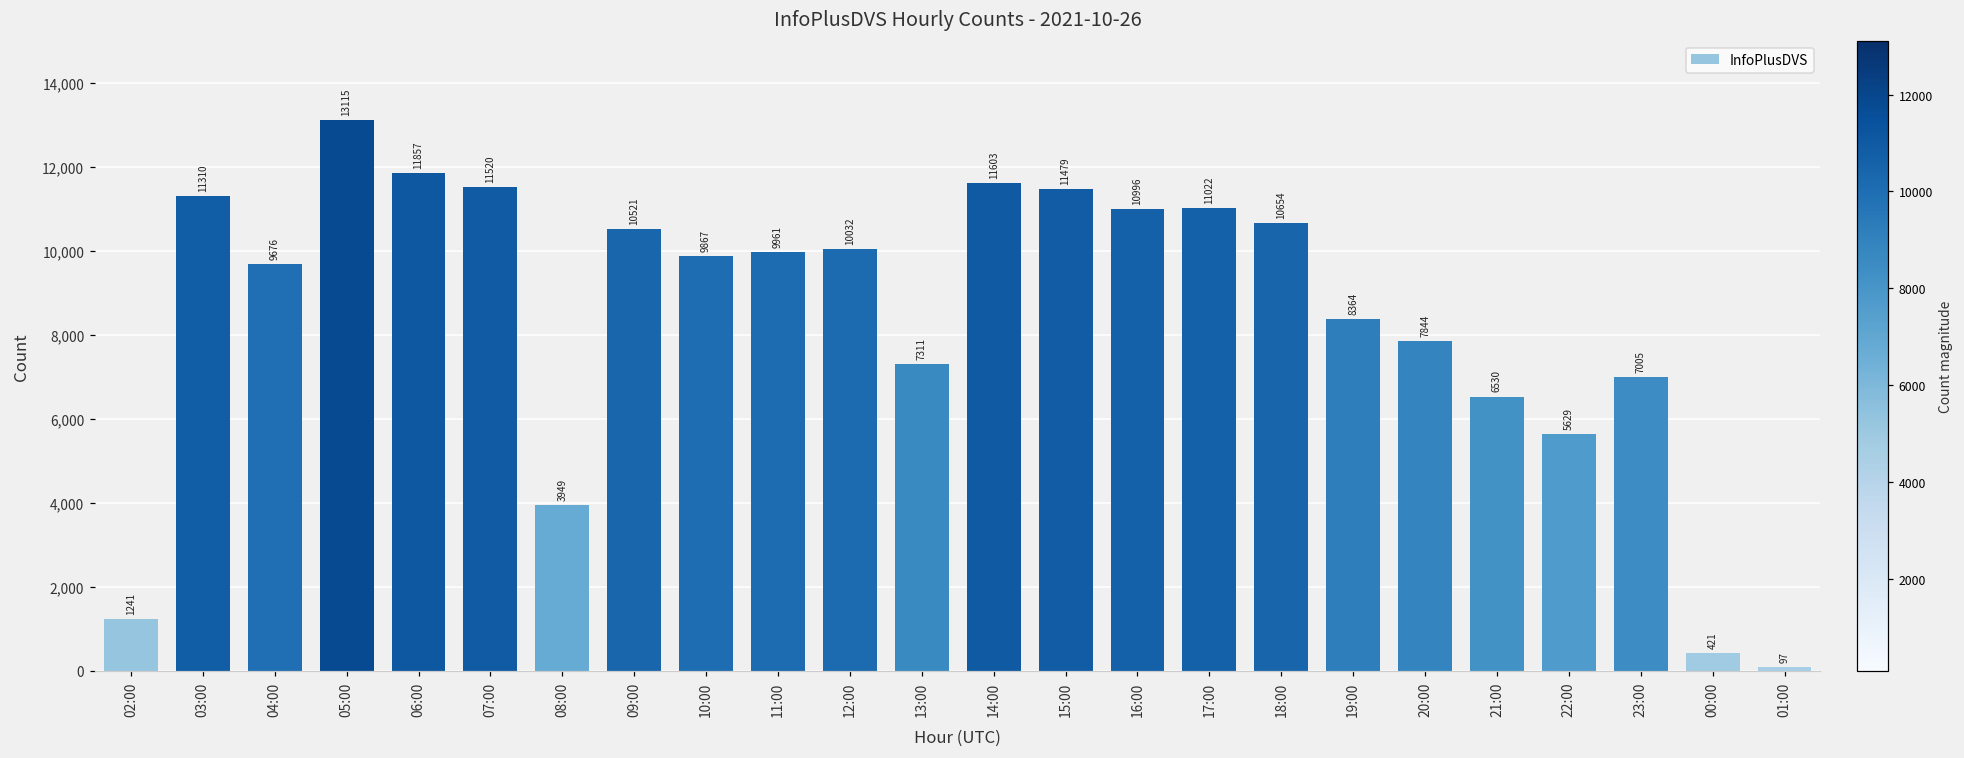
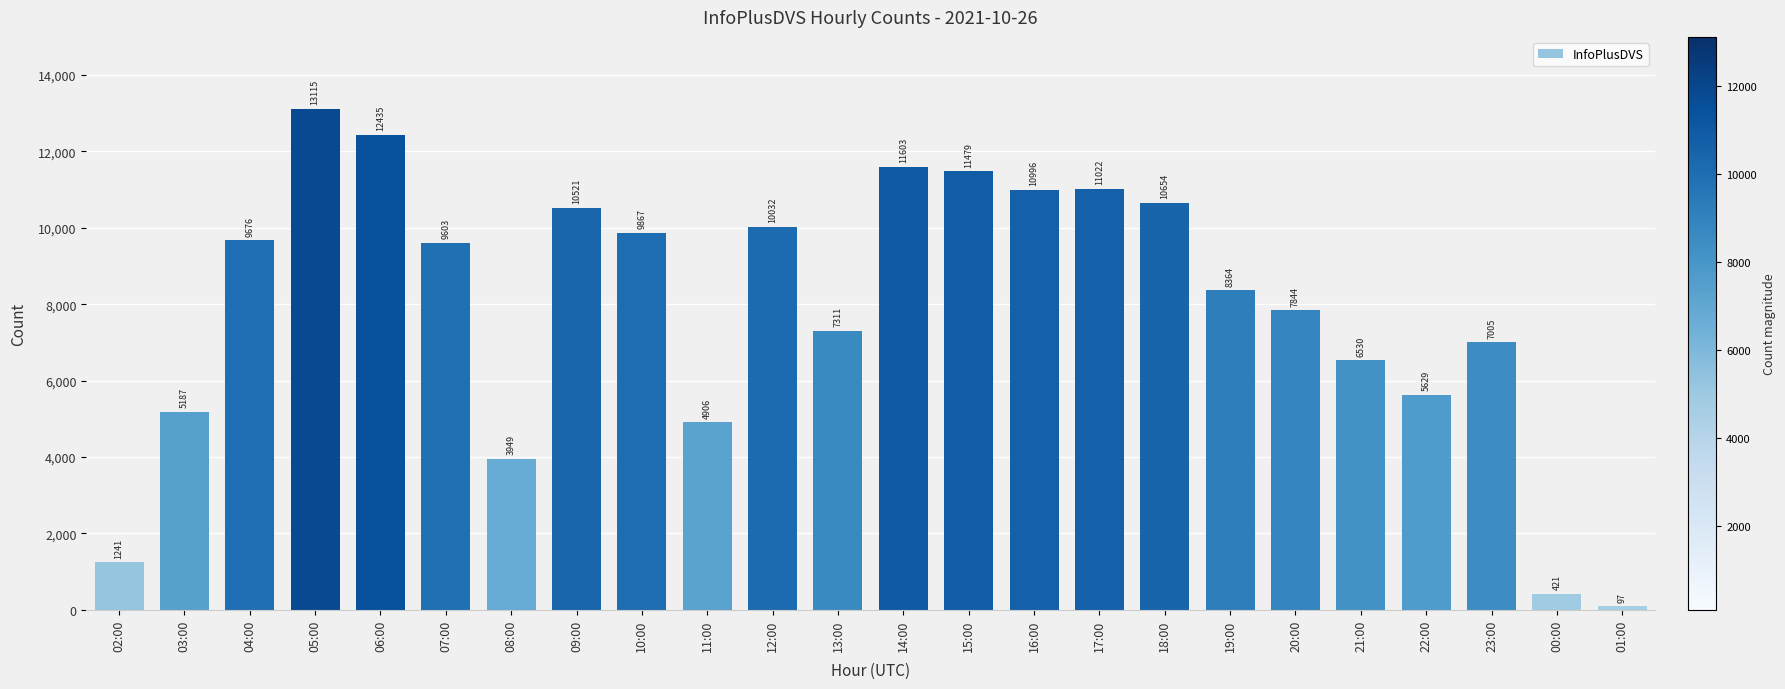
03:00: 11310 -> 5187
06:00: 11857 -> 12435
07:00: 11520 -> 9603
11:00: 9961 -> 4906
